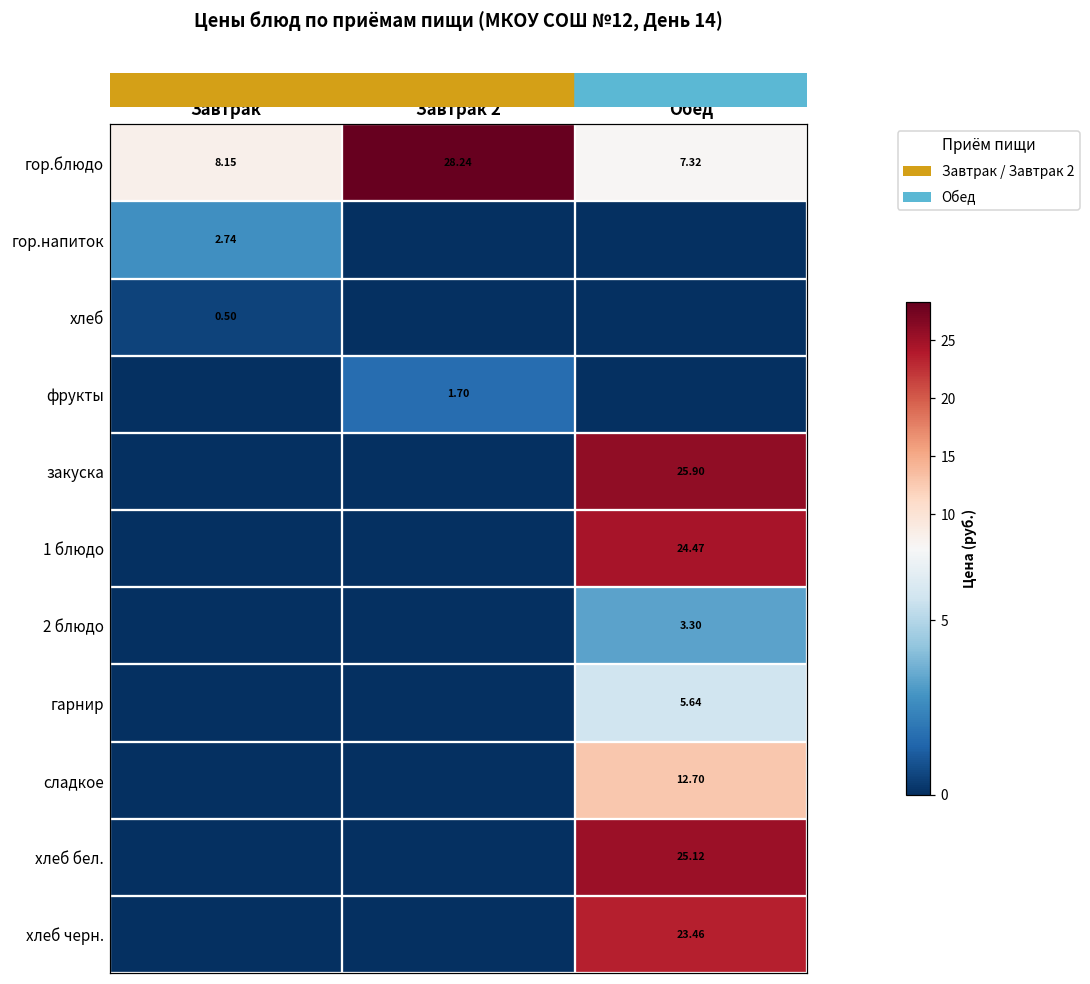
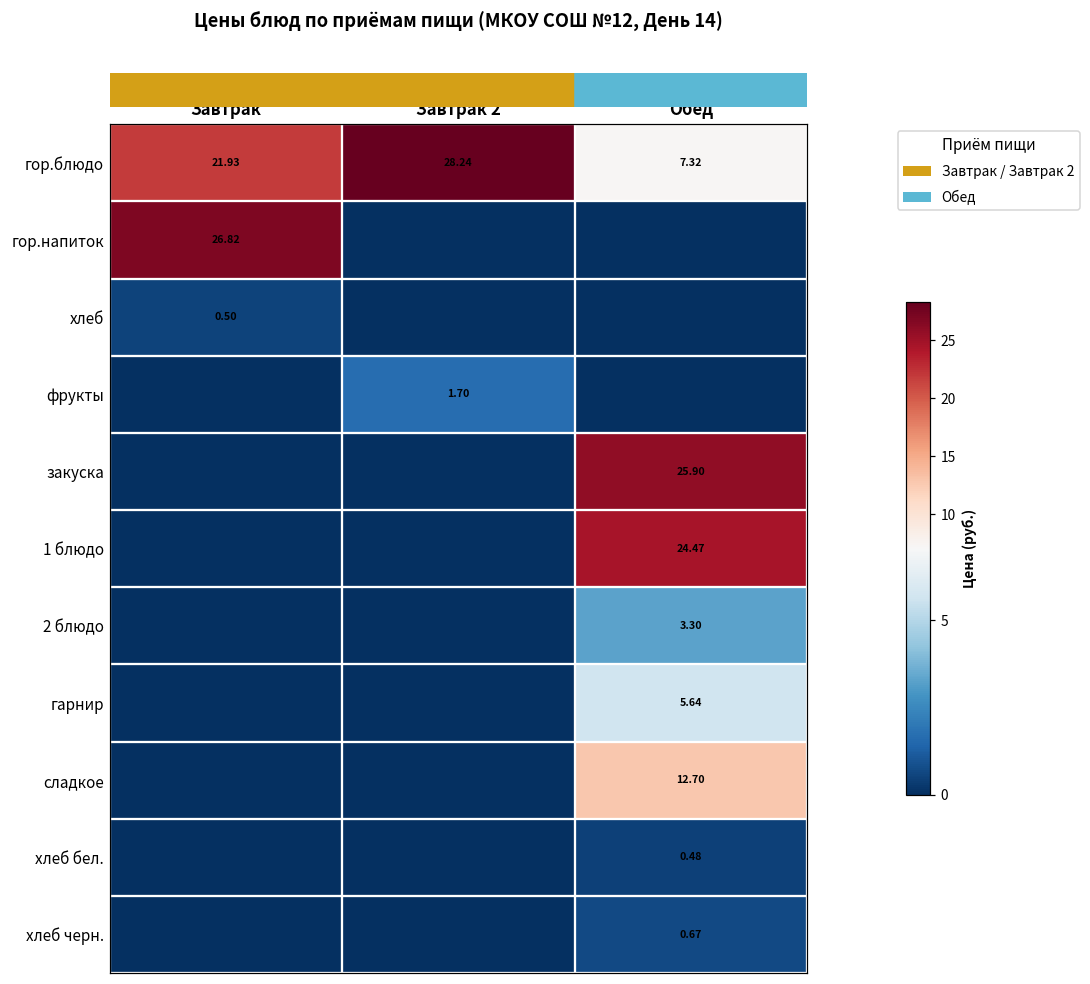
гор.блюдо, Завтрак: 8.15 -> 21.93
гор.напиток, Завтрак: 2.74 -> 26.82
хлеб бел., Обед: 25.12 -> 0.48
хлеб черн., Обед: 23.46 -> 0.67
